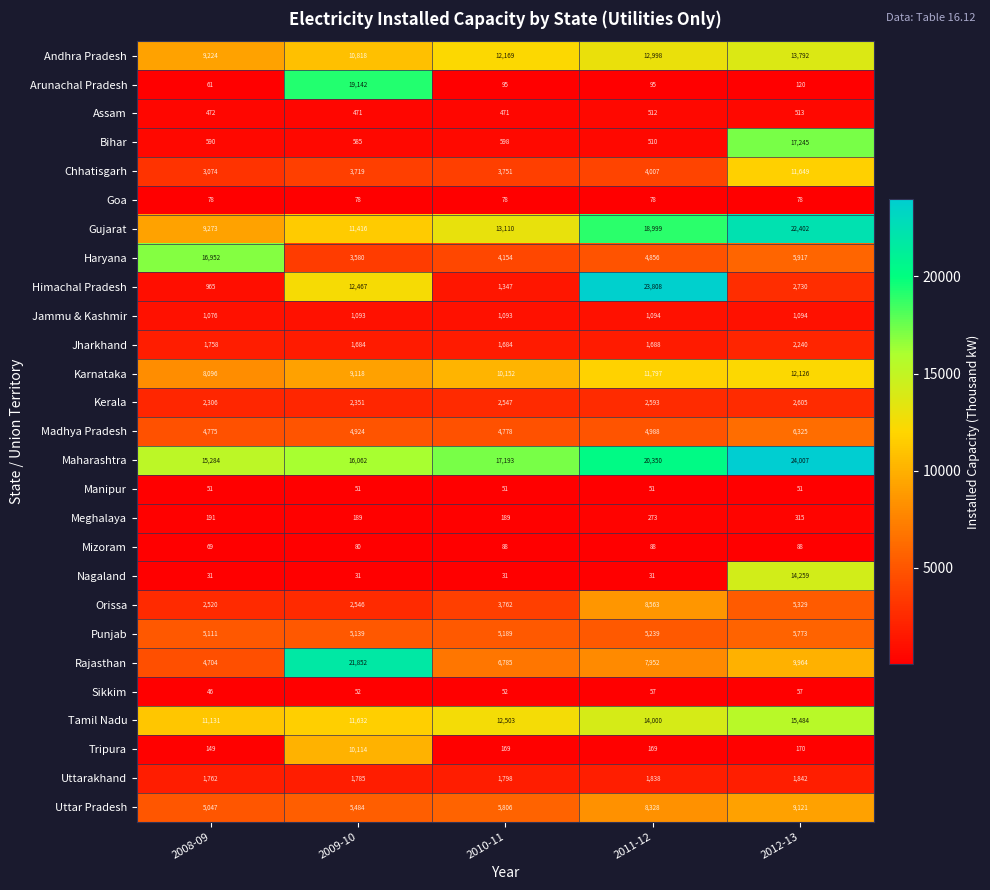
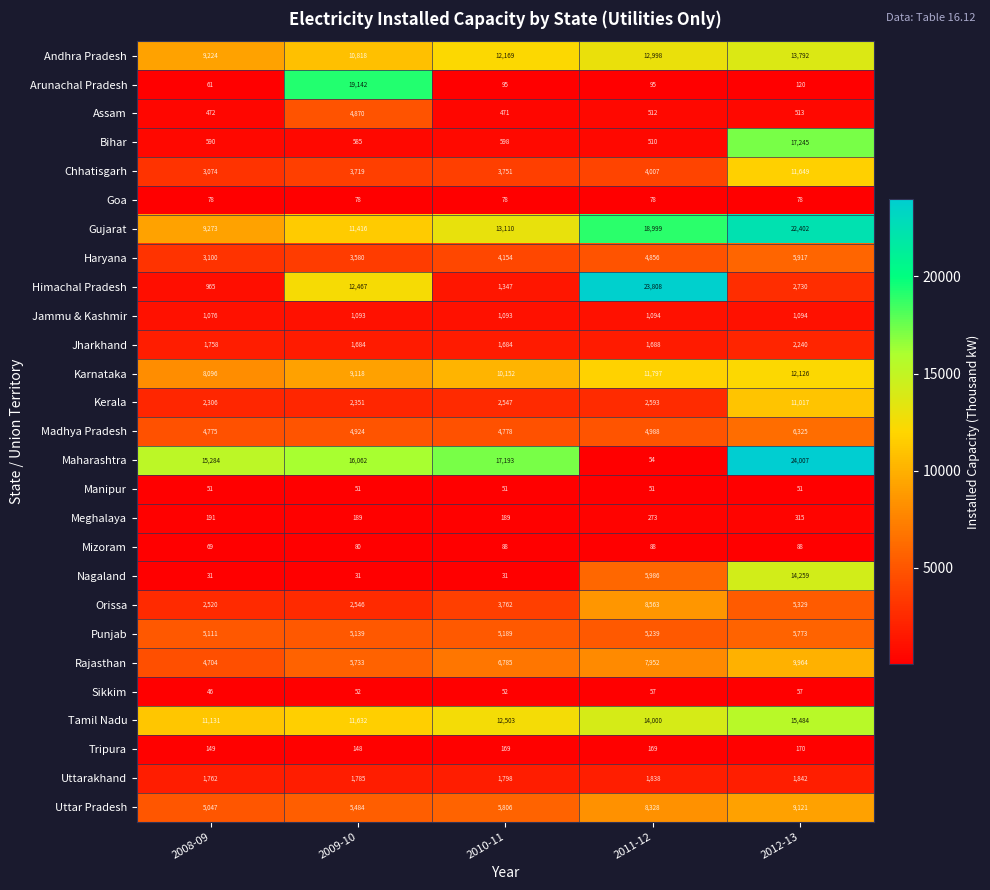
Assam, 2009-10: 471 -> 4,870
Haryana, 2008-09: 16,952 -> 3,100
Kerala, 2012-13: 2,605 -> 11,017
Maharashtra, 2011-12: 20,350 -> 54
Nagaland, 2011-12: 31 -> 5,986
Rajasthan, 2009-10: 21,852 -> 5,733
Tripura, 2009-10: 10,114 -> 148
